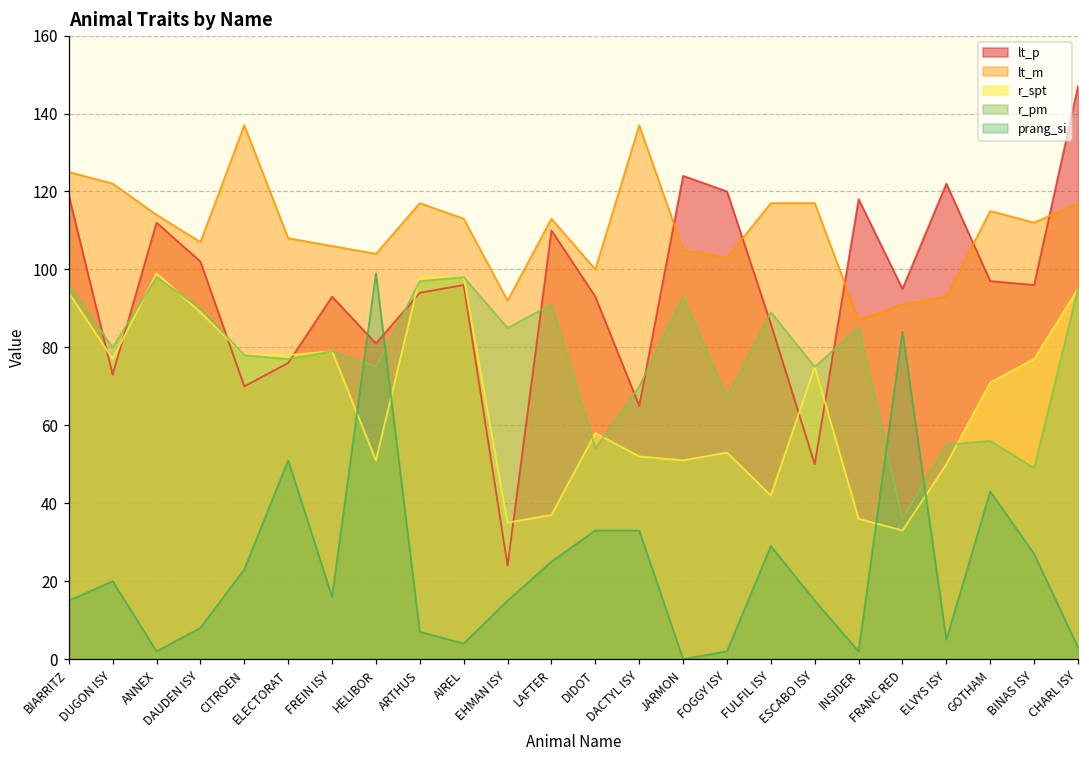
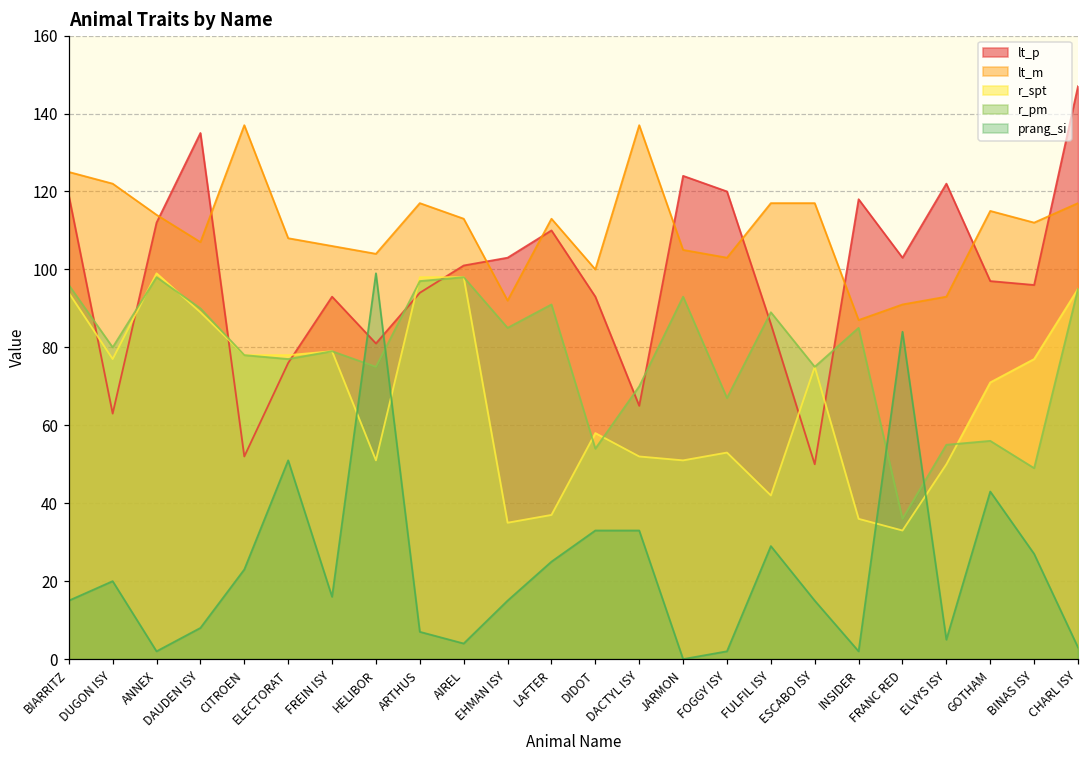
lt_p, DUGON ISY: 73 -> 63
lt_p, DAUDEN ISY: 102 -> 135
lt_p, CITROEN: 70 -> 52
lt_p, AIREL: 96 -> 101
lt_p, EHMAN ISY: 24 -> 103
lt_p, FRANC RED: 95 -> 103
